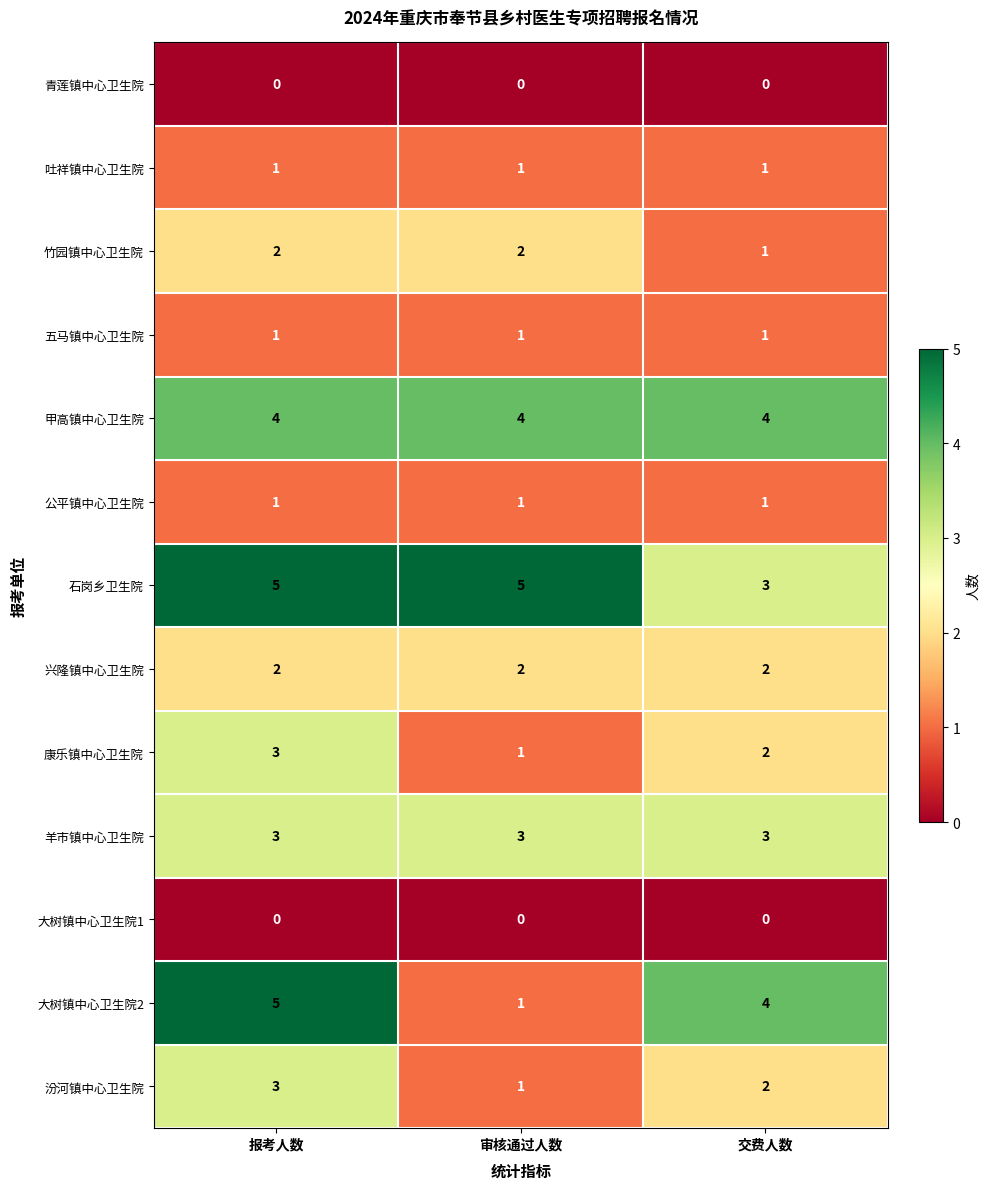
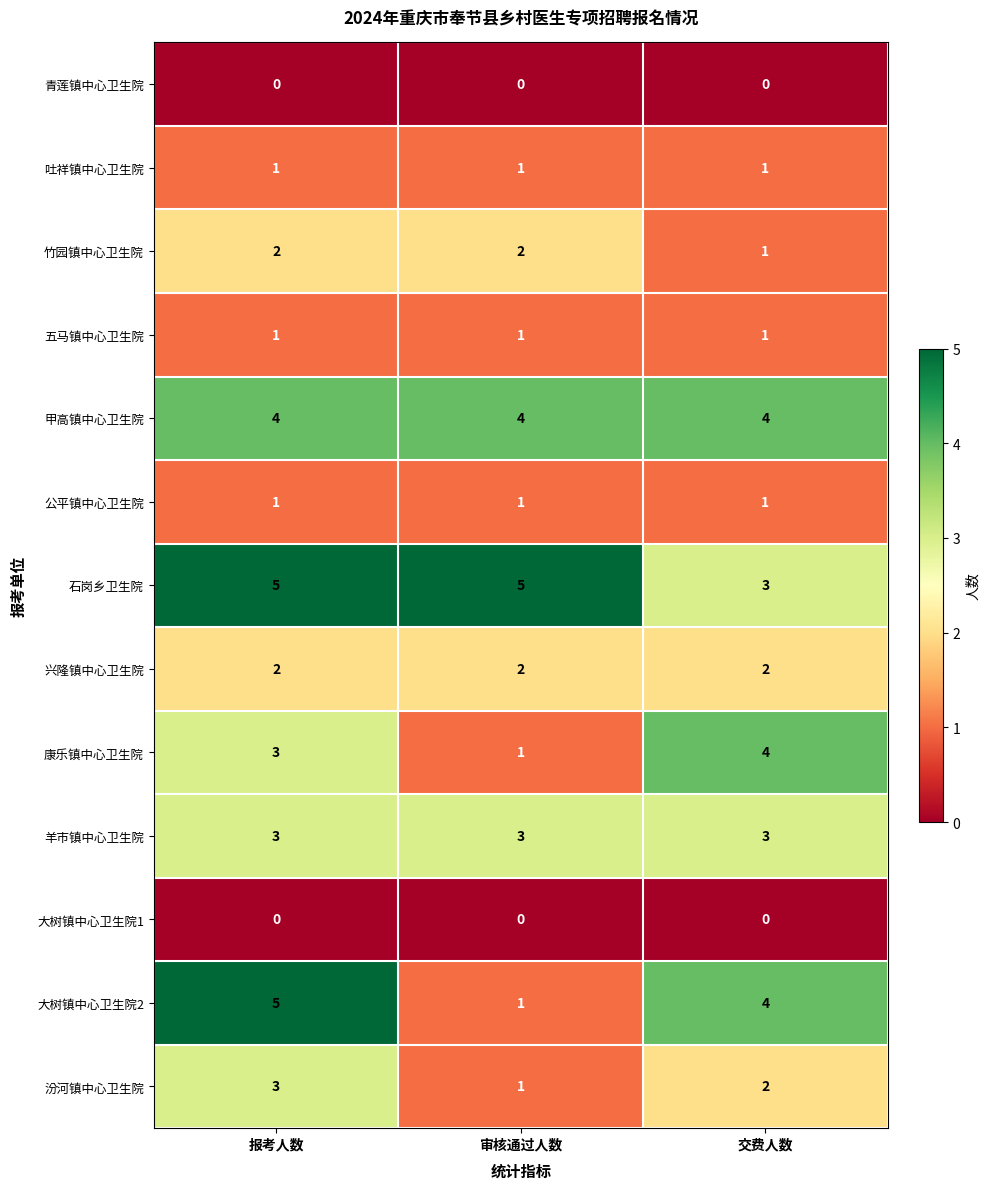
康乐镇中心卫生院, 交费人数: 2 -> 4
